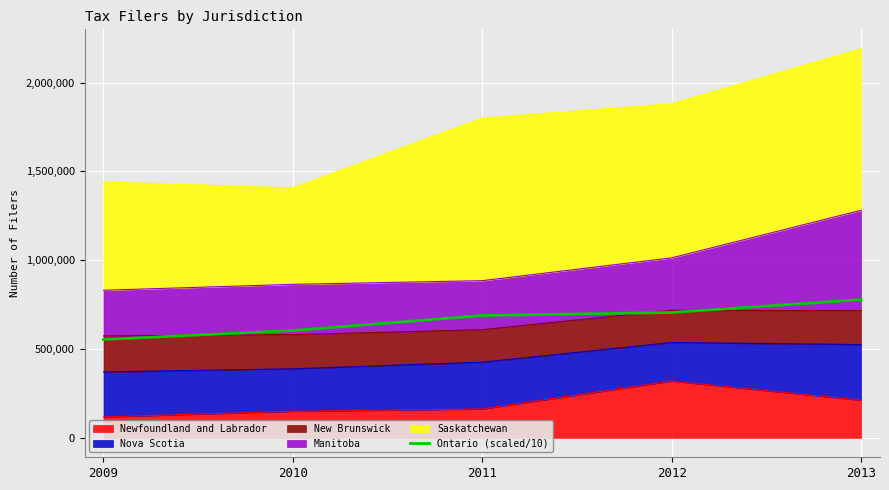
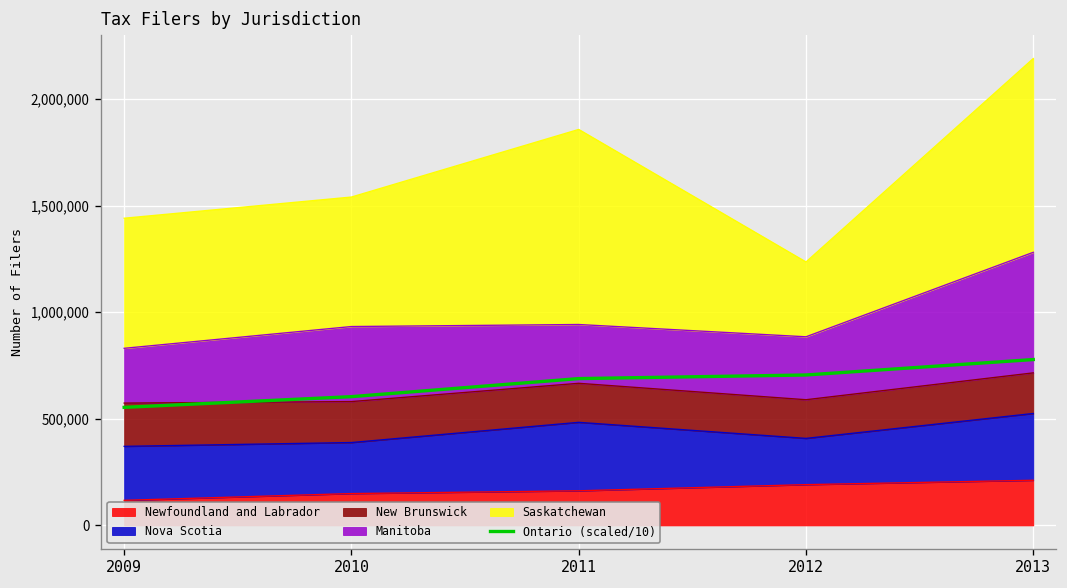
Manitoba, 2010: 280,000 -> 350,000
Saskatchewan, 2010: 540,000 -> 610,000
Nova Scotia, 2011: 260,000 -> 320,000
Newfoundland and Labrador, 2012: 320,000 -> 190,000
Saskatchewan, 2012: 870,000 -> 350,000
